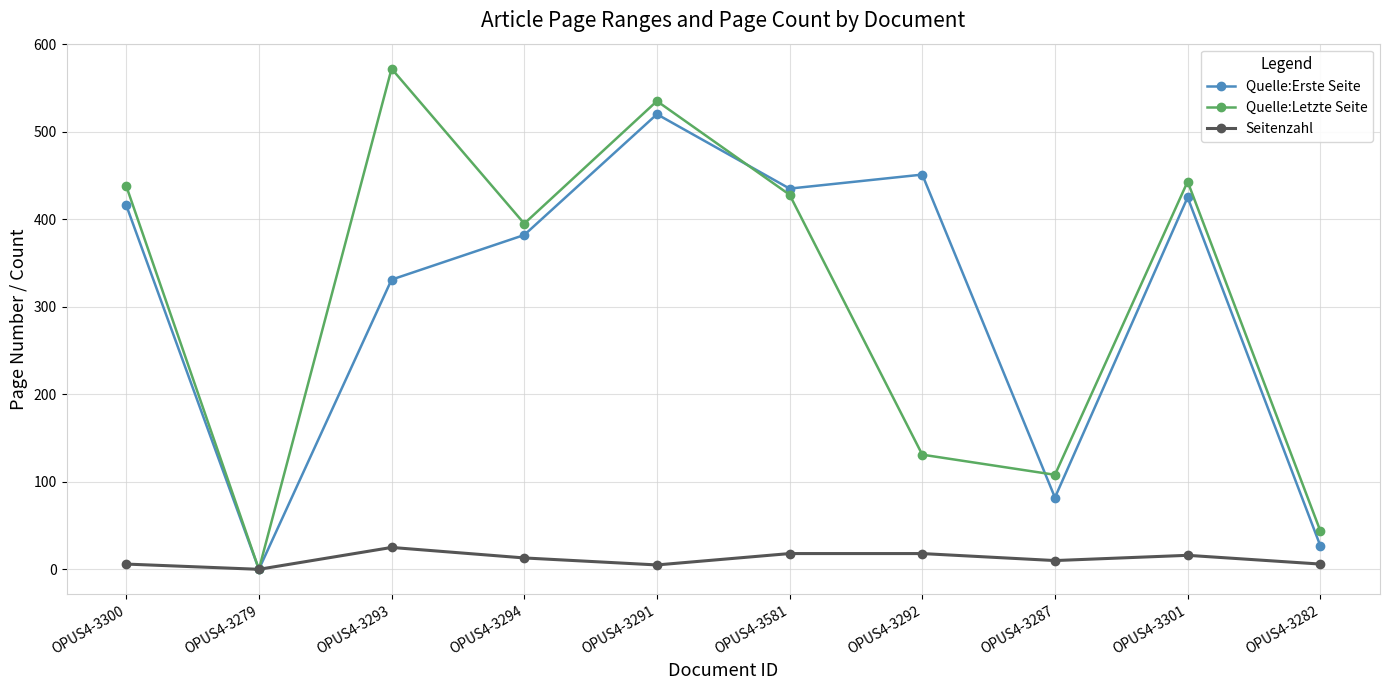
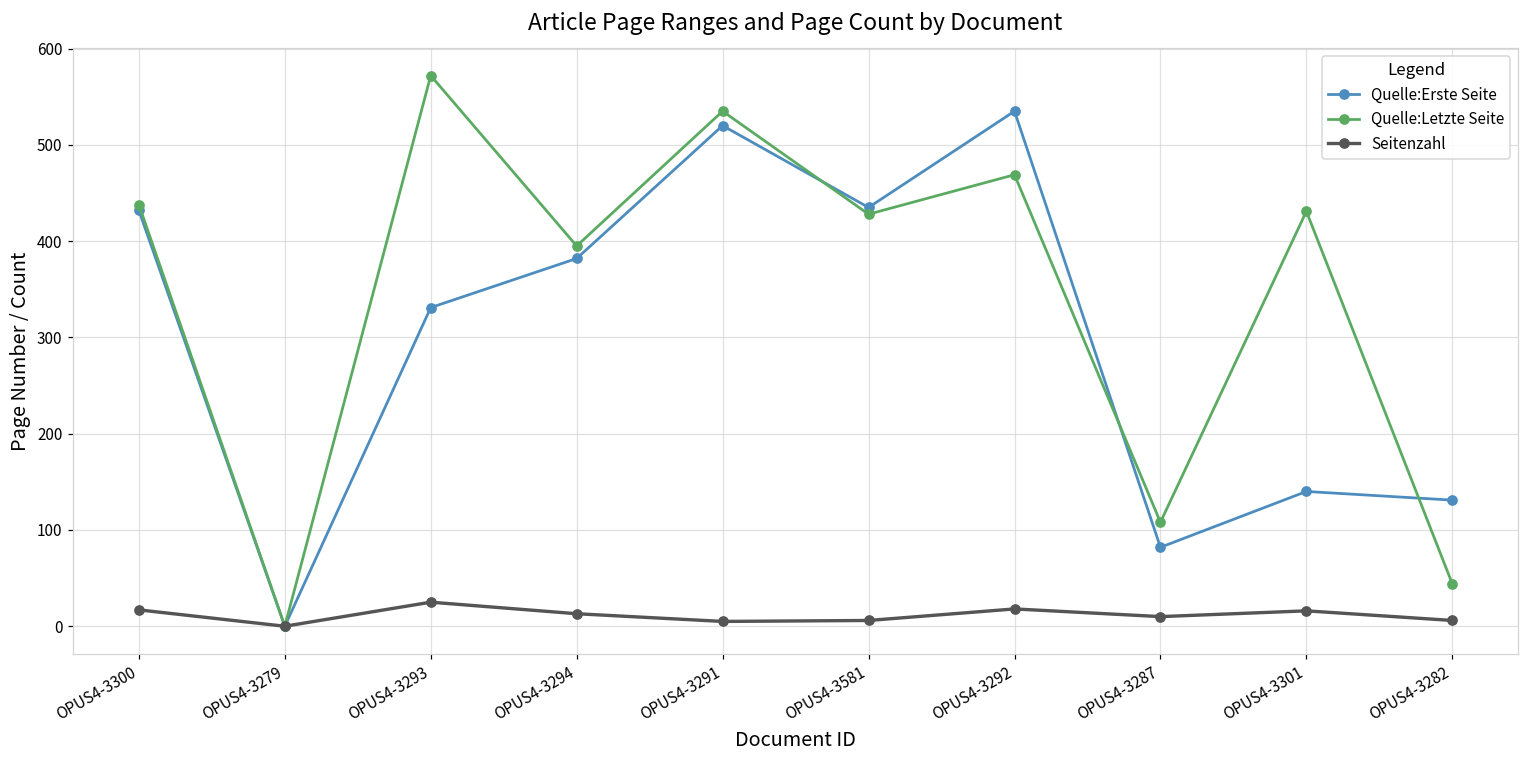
Quelle:Erste Seite, OPUS4-3300: 420 -> 430
Seitenzahl, OPUS4-3300: 10 -> 20
Seitenzahl, OPUS4-3581: 20 -> 10
Quelle:Erste Seite, OPUS4-3292: 450 -> 540
Quelle:Letzte Seite, OPUS4-3292: 130 -> 470
Quelle:Erste Seite, OPUS4-3301: 430 -> 140
Quelle:Letzte Seite, OPUS4-3301: 440 -> 430
Quelle:Erste Seite, OPUS4-3282: 30 -> 130
